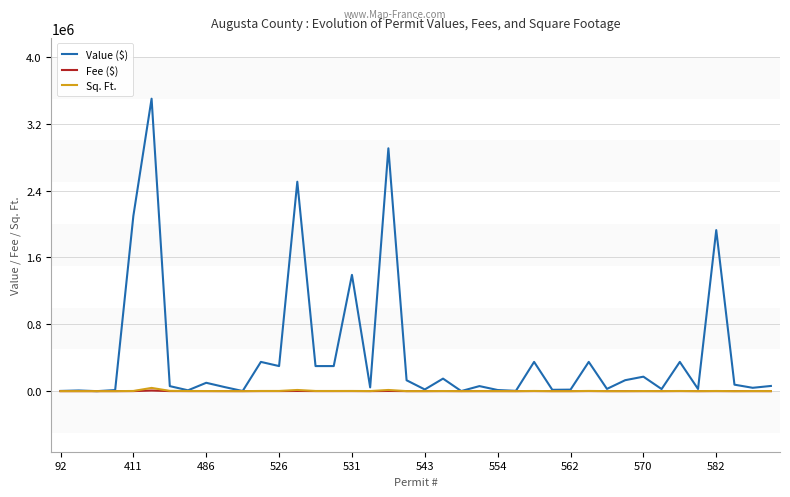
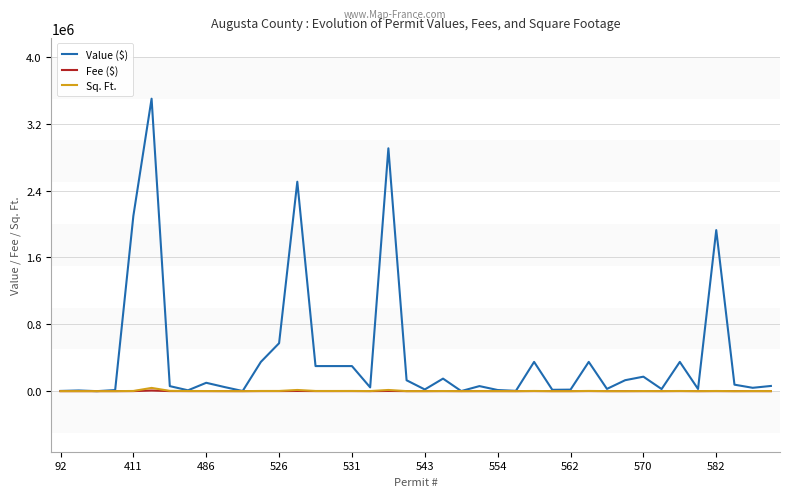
Value ($), 526: 300000 -> 600000
Value ($), 531: 1400000 -> 300000
